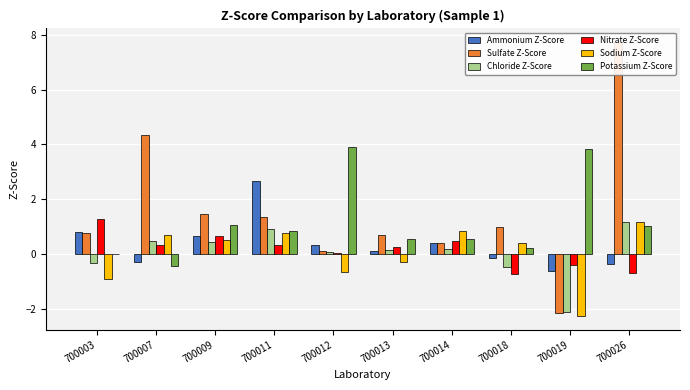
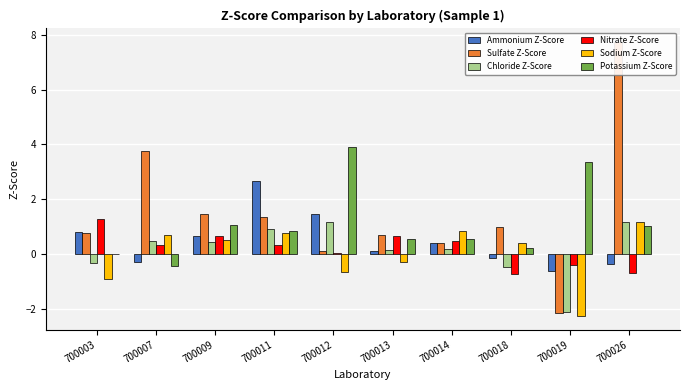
Sulfate Z-Score, 700007: 4.4 -> 3.8
Ammonium Z-Score, 700012: 0.4 -> 1.5
Chloride Z-Score, 700012: 0.1 -> 1.2
Nitrate Z-Score, 700013: 0.3 -> 0.7
Potassium Z-Score, 700019: 3.8 -> 3.3
